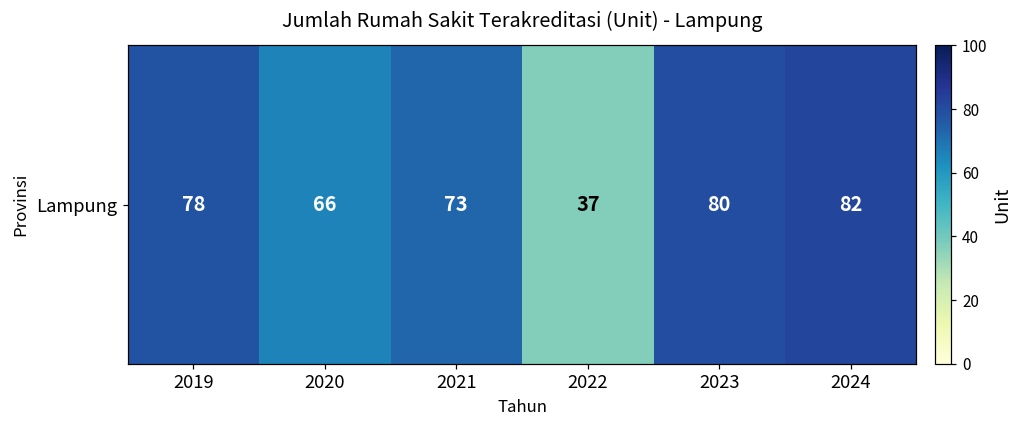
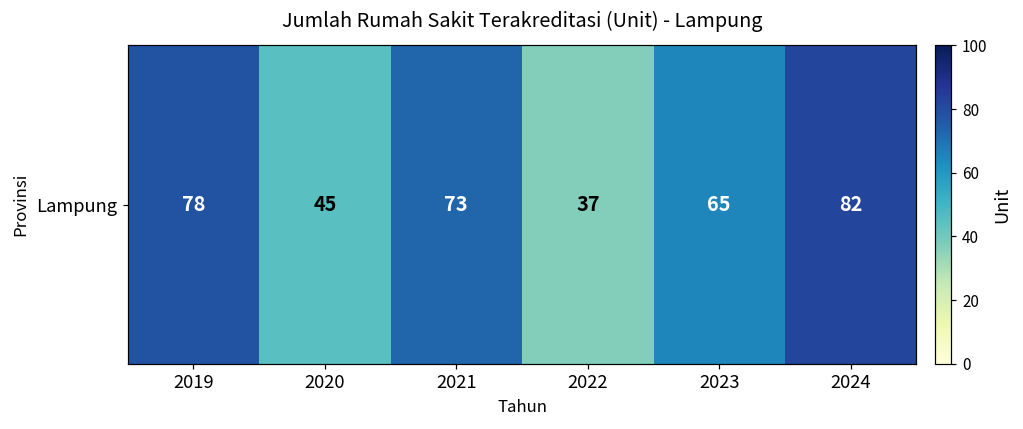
Lampung, 2020: 66 -> 45
Lampung, 2023: 80 -> 65
